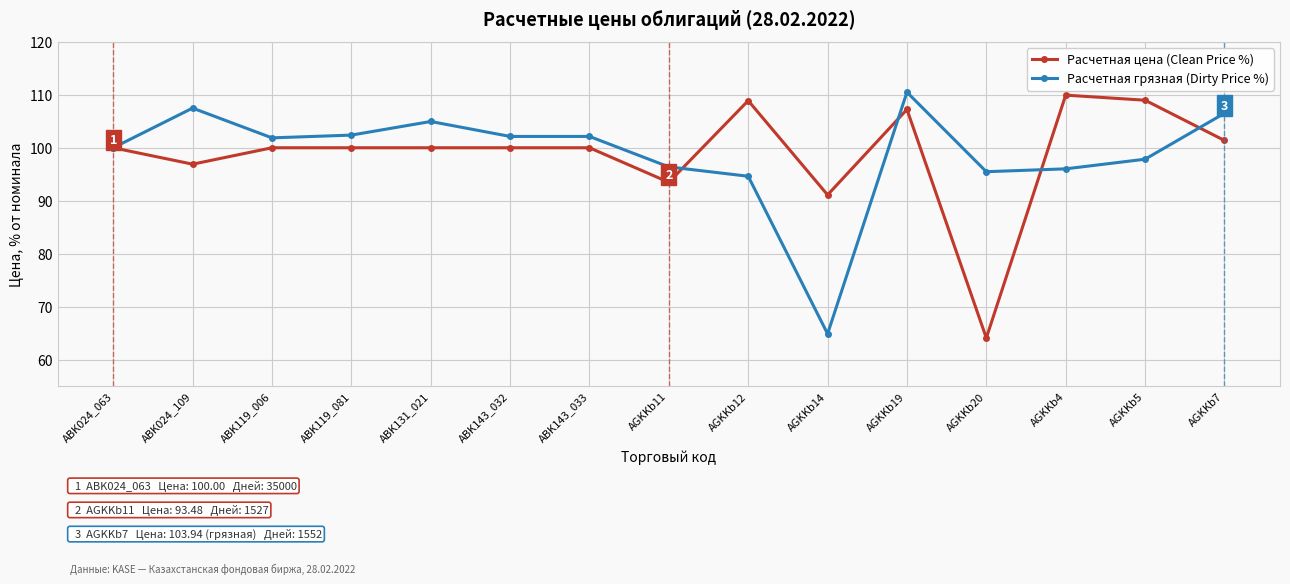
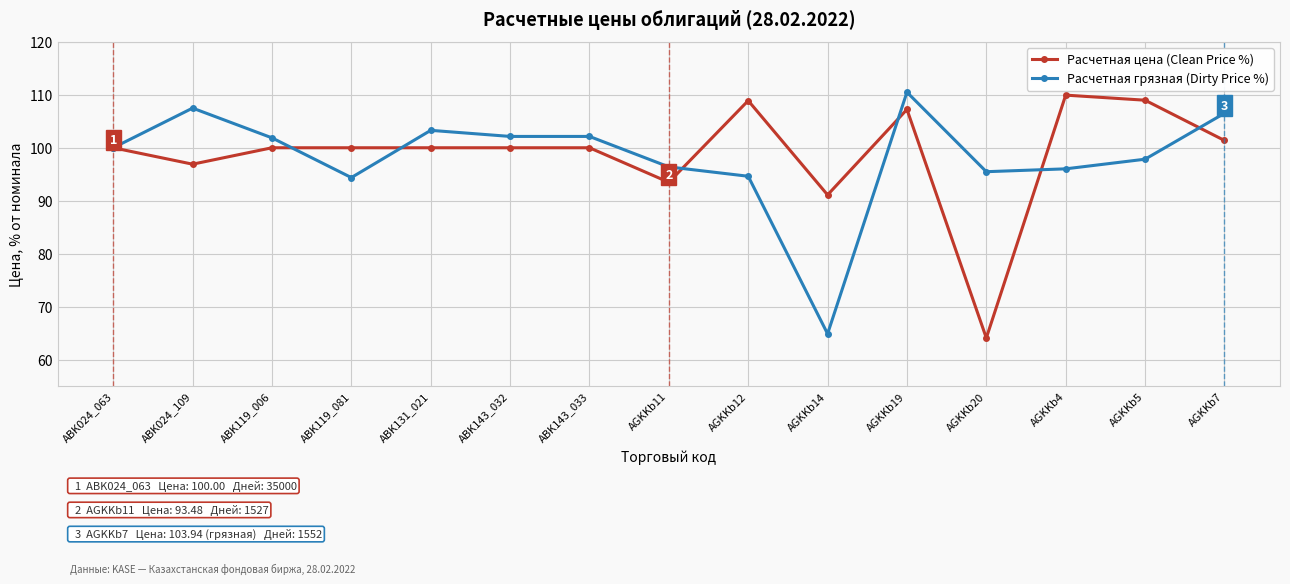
Расчетная грязная (Dirty Price %), ABK119_081: 102 -> 94
Расчетная грязная (Dirty Price %), ABK131_021: 105 -> 103
